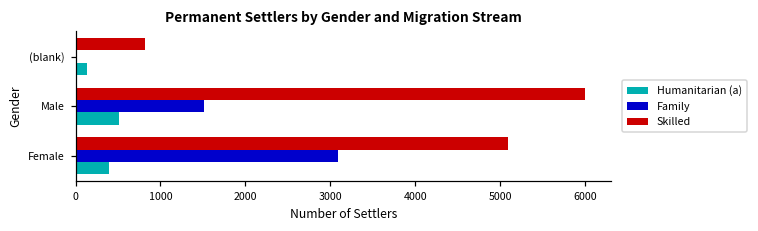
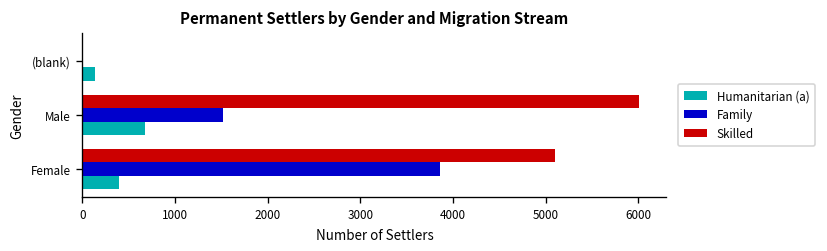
Skilled, (blank): 800 -> 0
Humanitarian (a), Male: 500 -> 700
Family, Female: 3100 -> 3900
